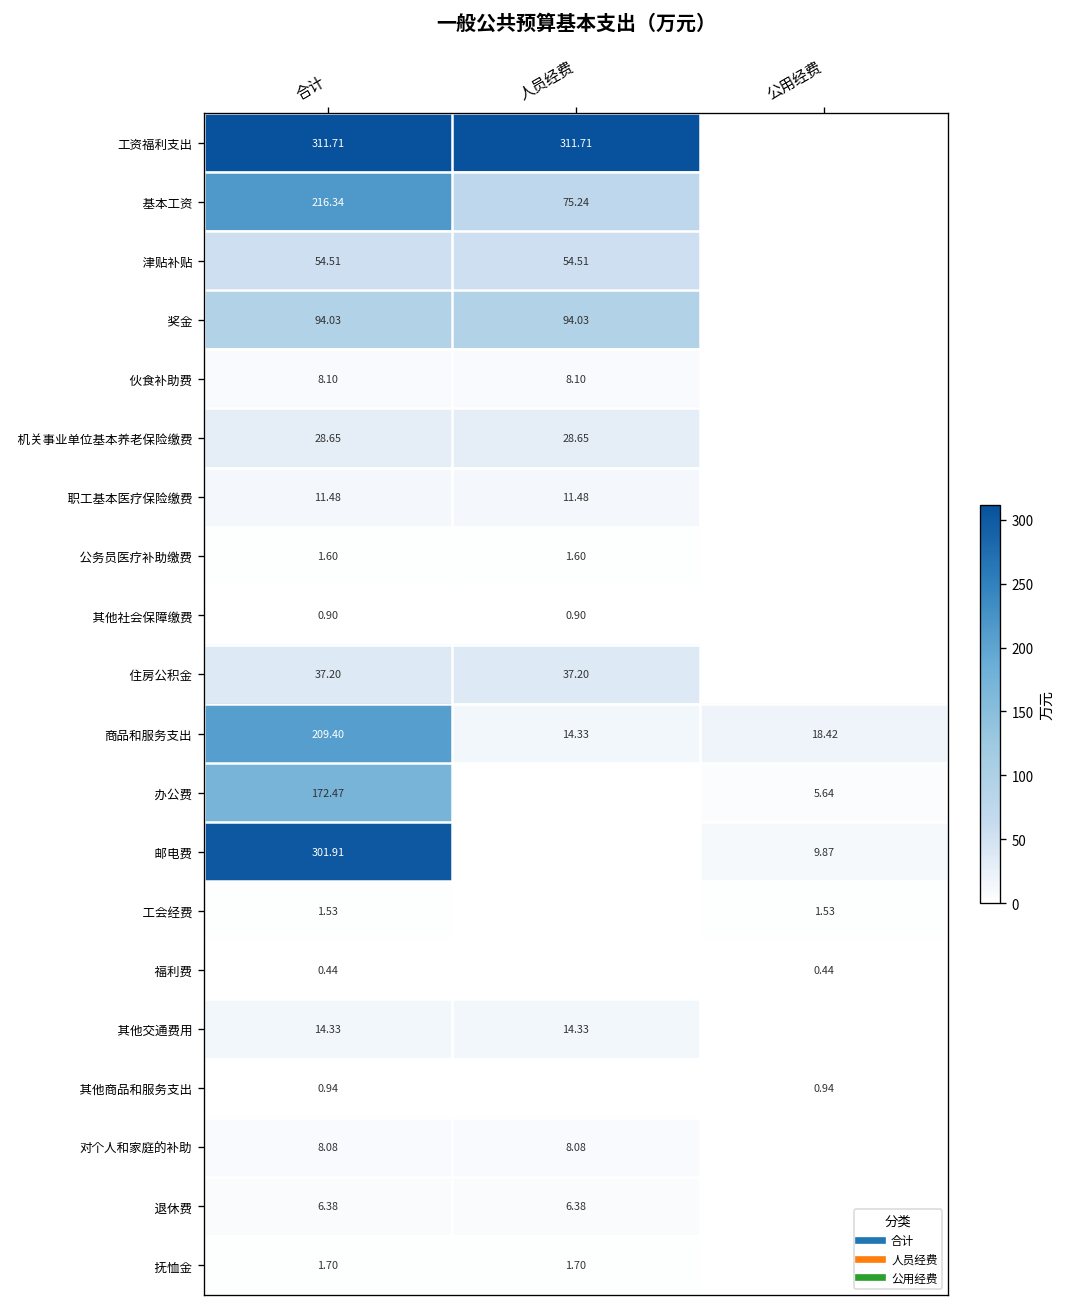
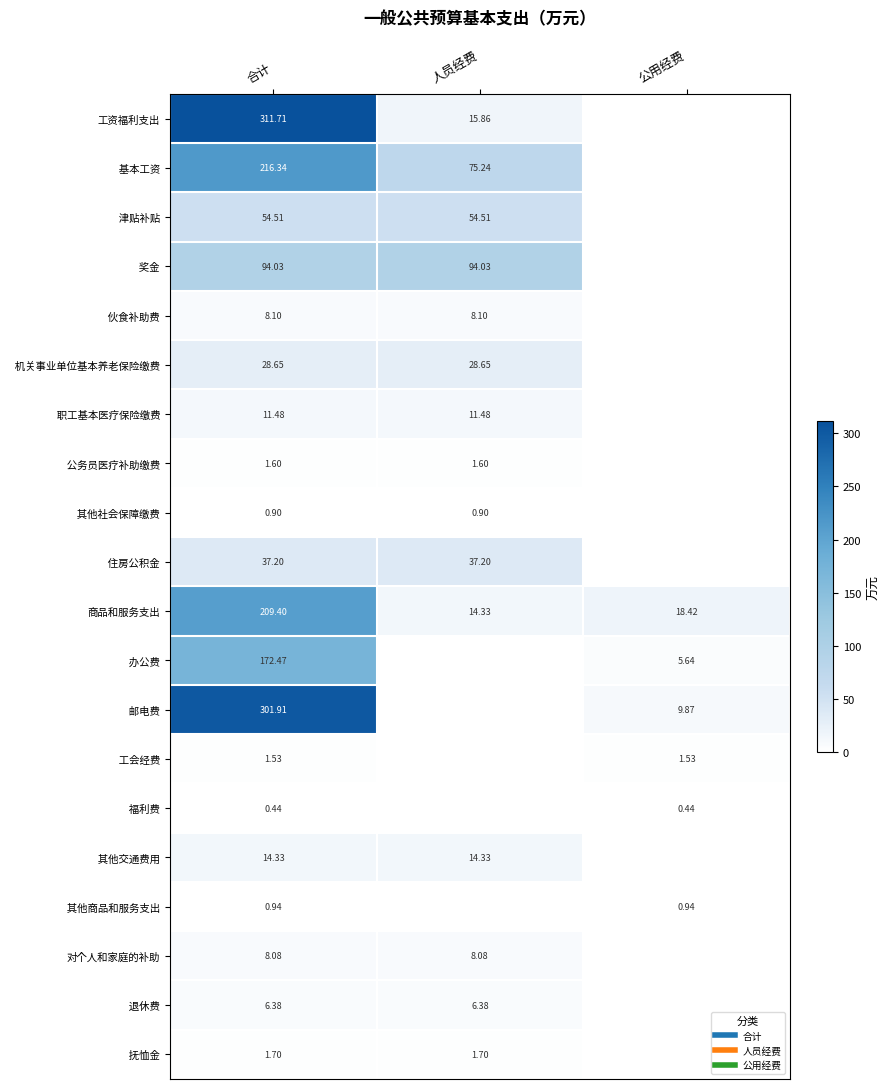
工资福利支出, 人员经费: 311.71 -> 15.86
